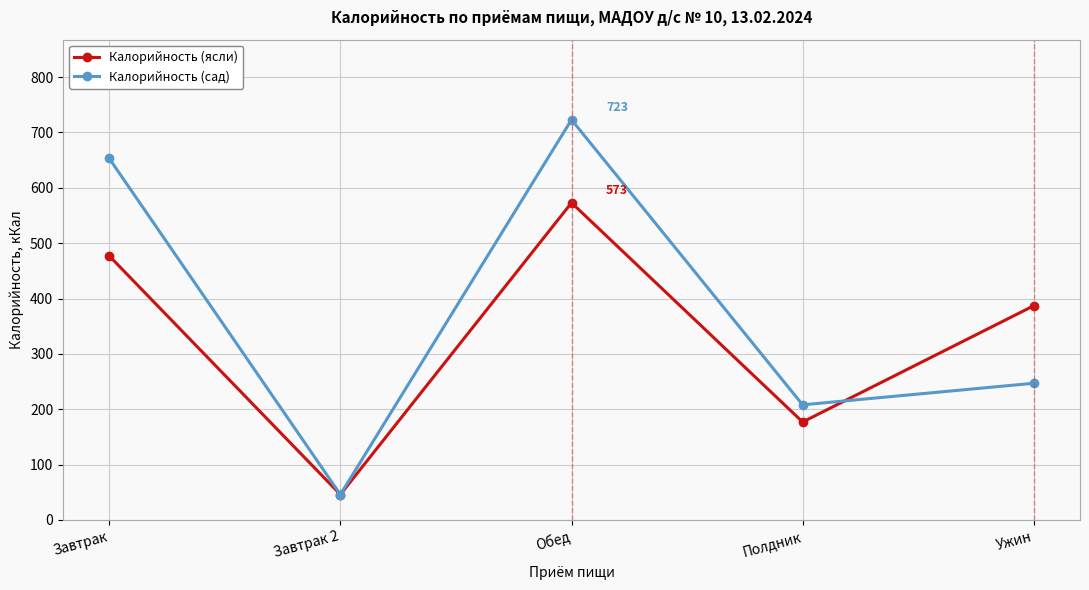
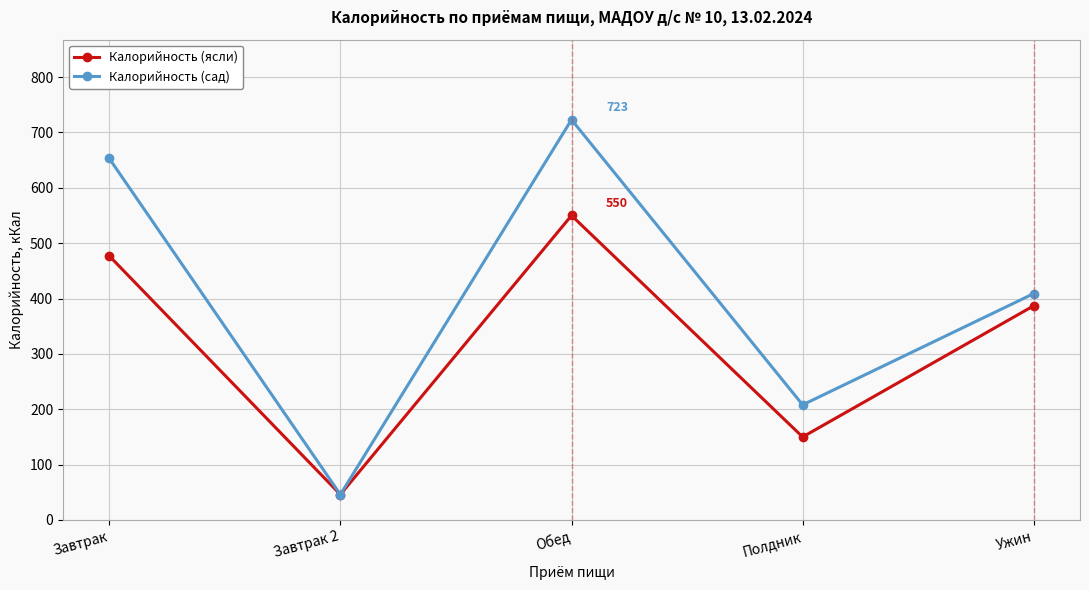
Калорийность (ясли), Обед: 573 -> 550
Калорийность (ясли), Полдник: 180 -> 150
Калорийность (сад), Ужин: 250 -> 410
